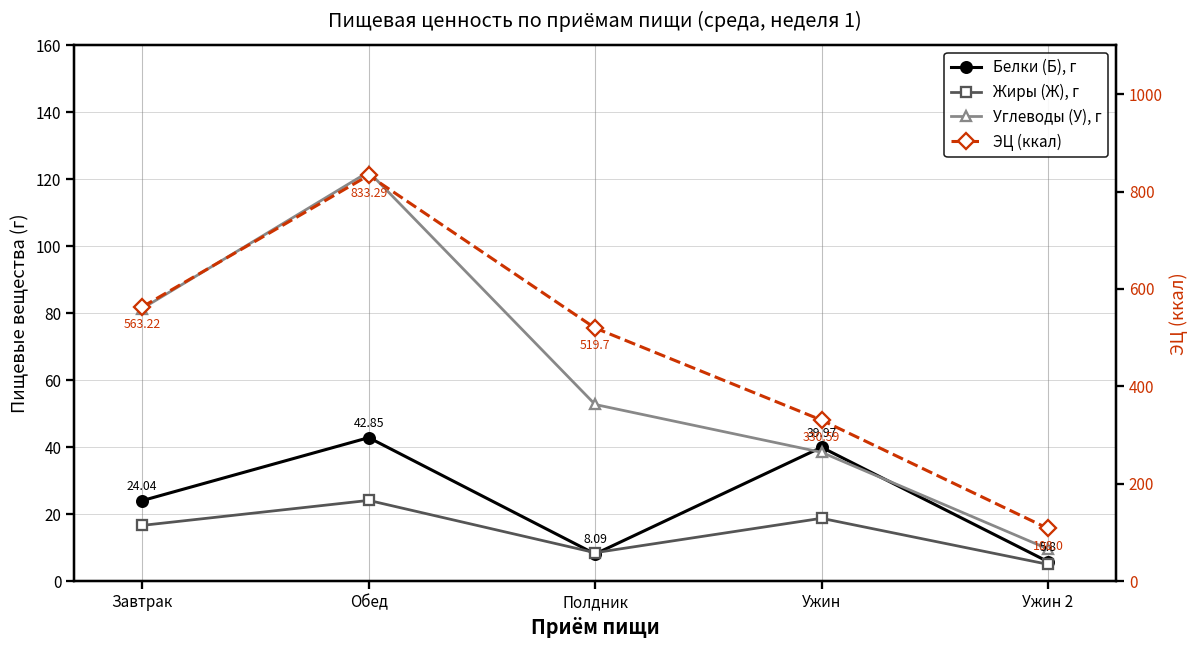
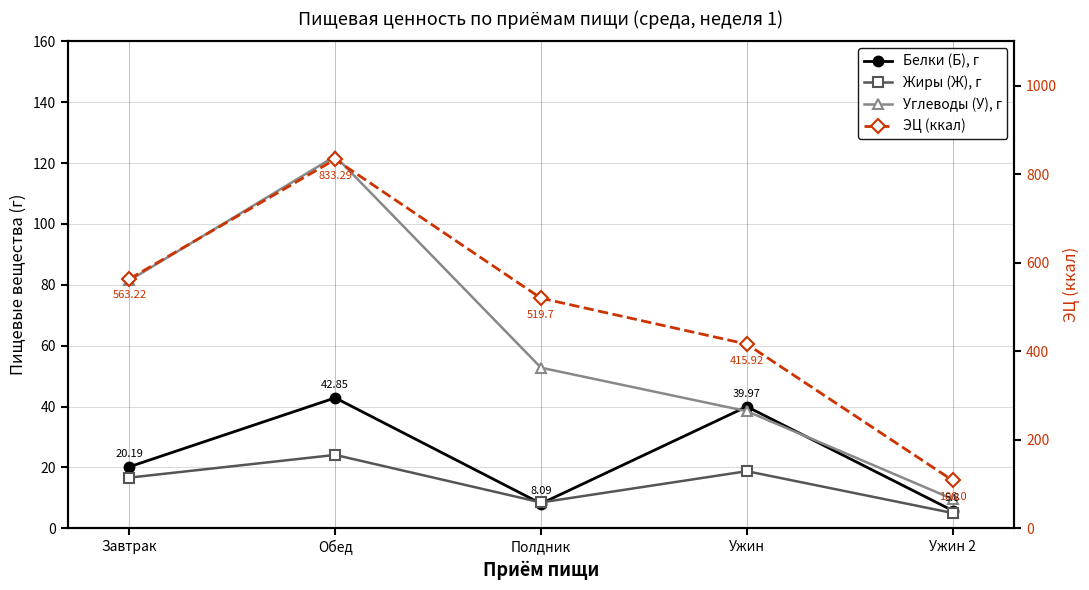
Белки (Б), г, Завтрак: 24.04 -> 20.19
ЭЦ (ккал), Ужин: 330.59 -> 415.92
